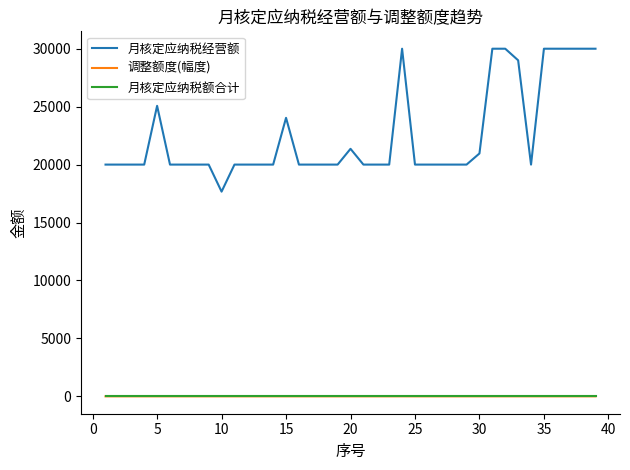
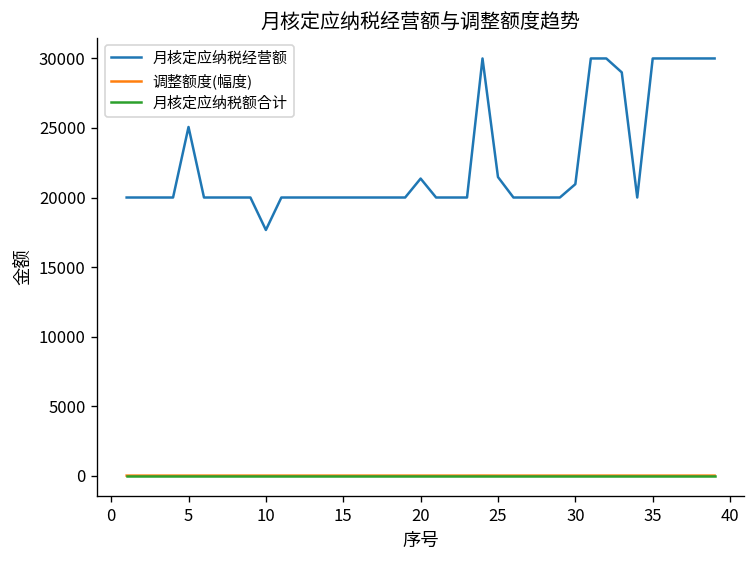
月核定应纳税经营额, 15: 24000 -> 20000
月核定应纳税经营额, 25: 20000 -> 21500
